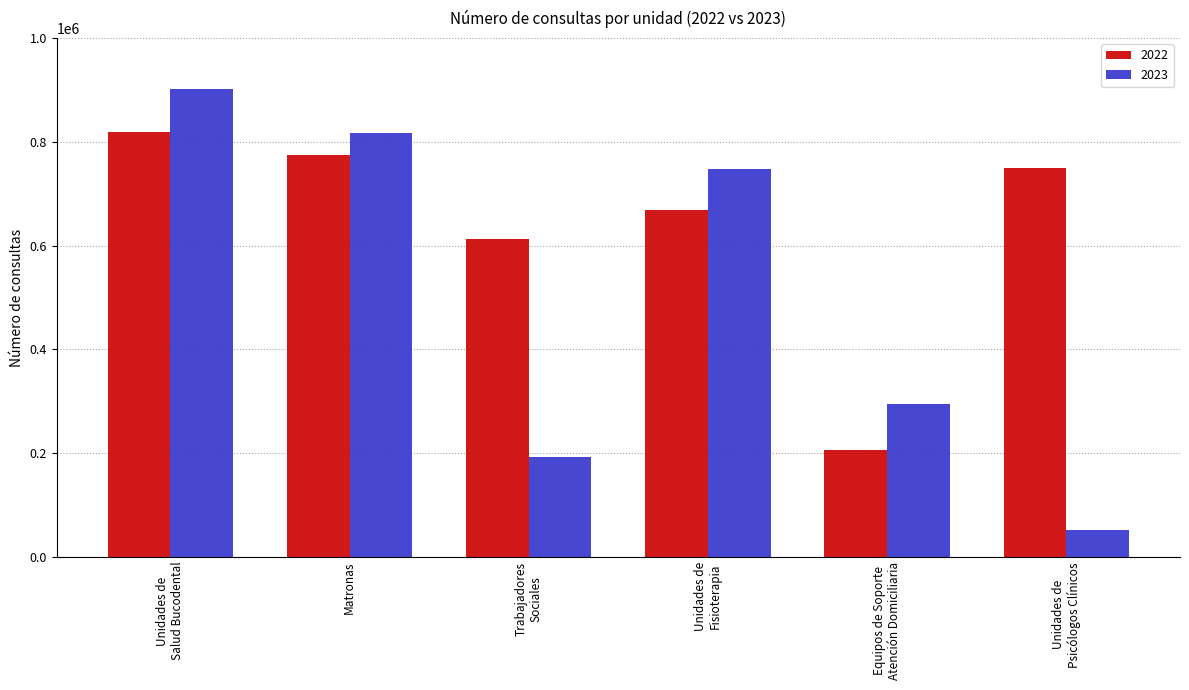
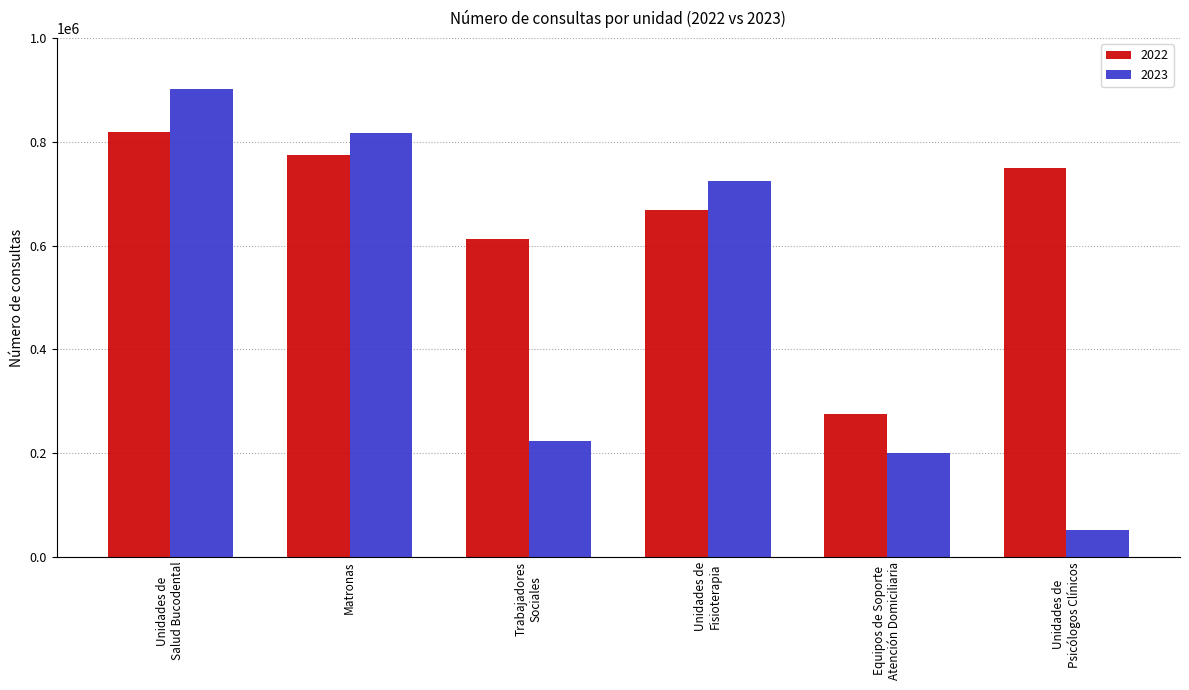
2023, Trabajadores Sociales: 190000 -> 220000
2023, Unidades de Fisioterapia: 750000 -> 730000
2022, Equipos de Soporte Atención Domiciliaria: 210000 -> 280000
2023, Equipos de Soporte Atención Domiciliaria: 290000 -> 200000
